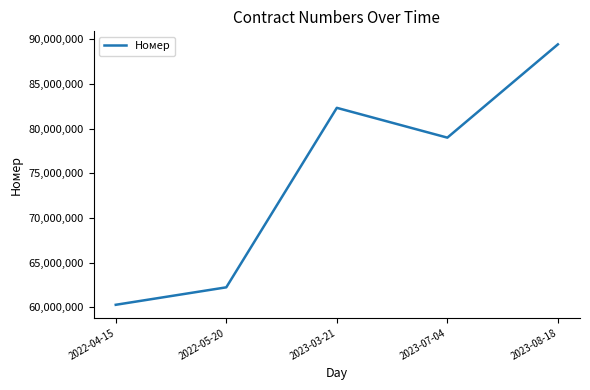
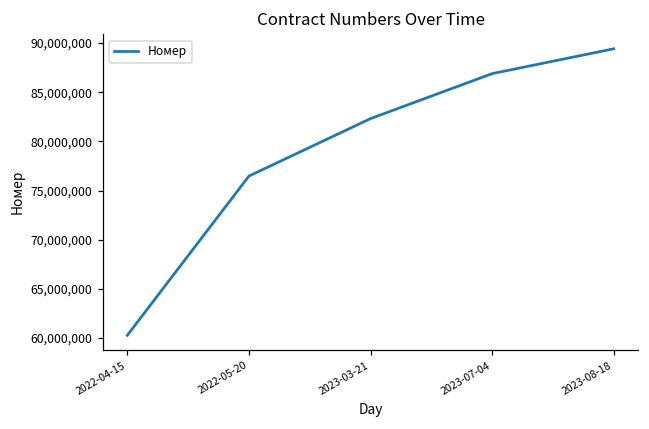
2022-05-20: 62,000,000 -> 76,000,000
2023-07-04: 79,000,000 -> 87,000,000
